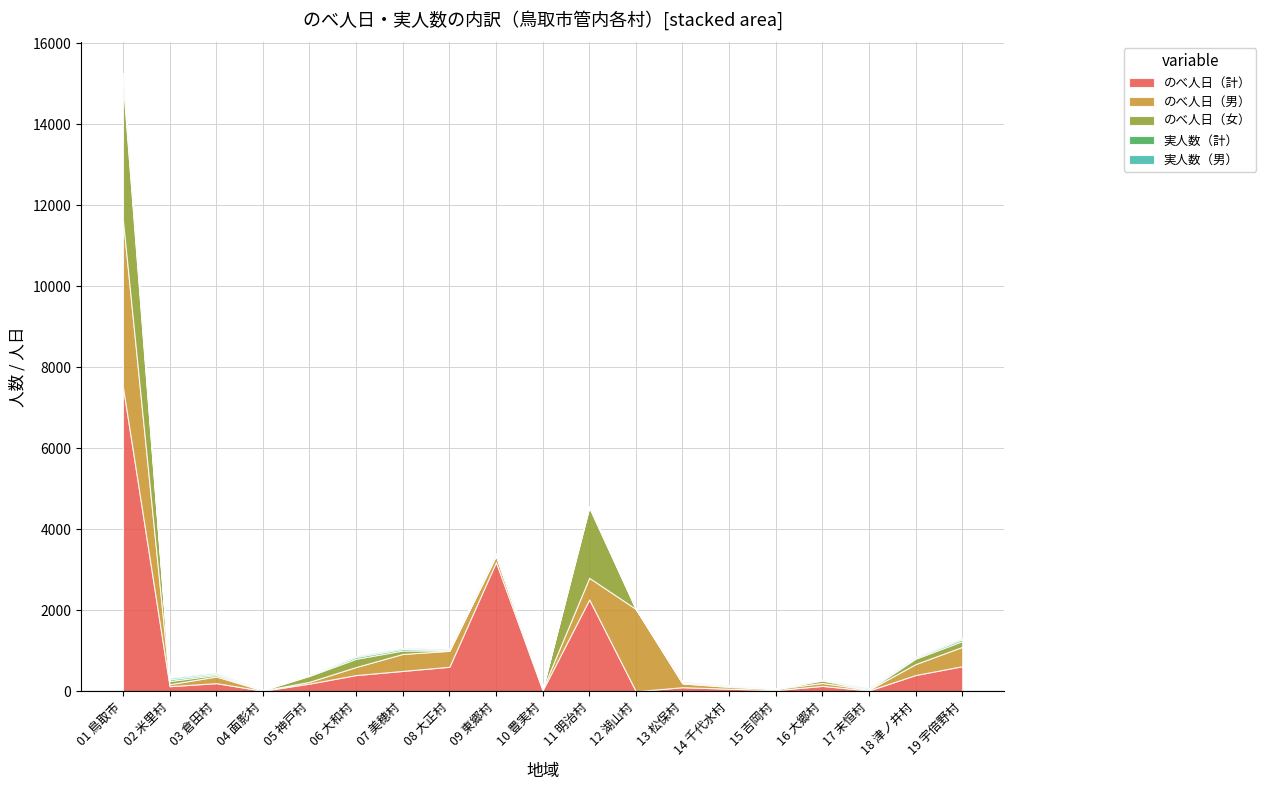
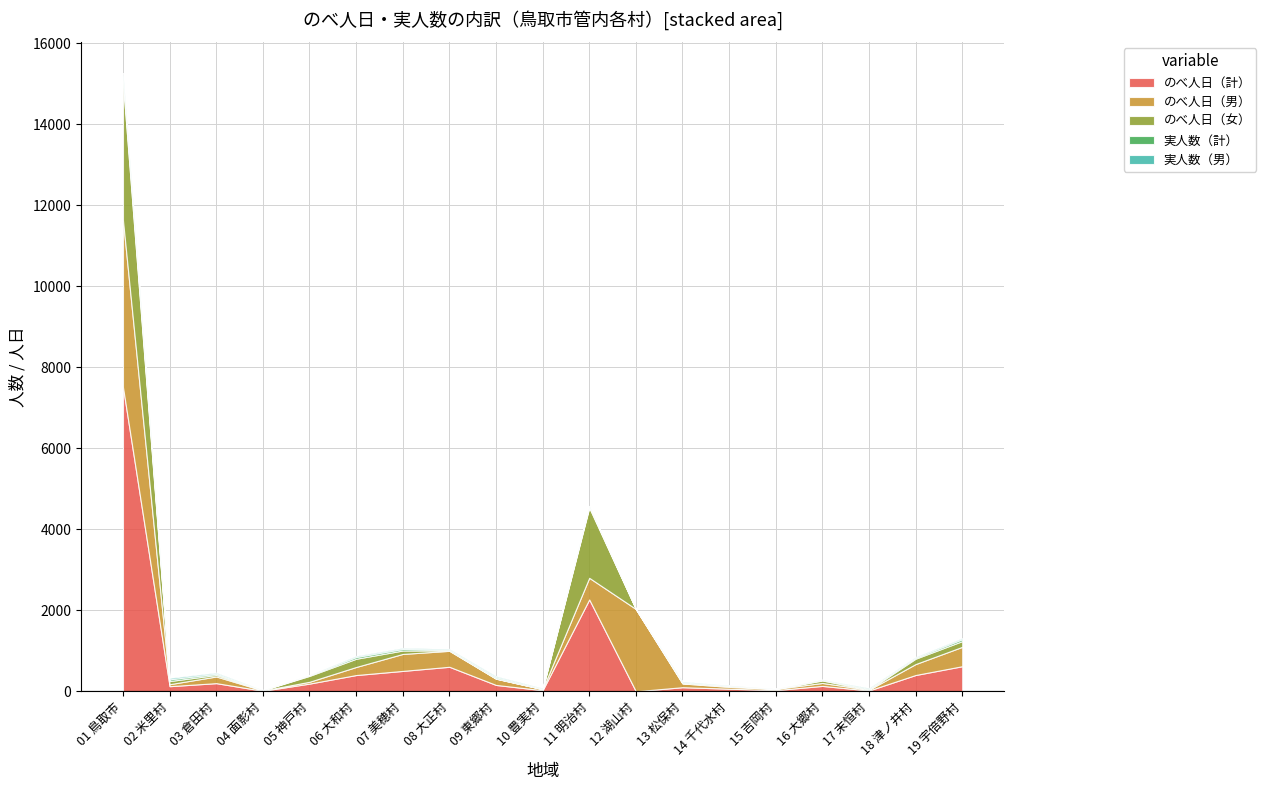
のべ人日（計）, 09 東郷村: 3200 -> 200
